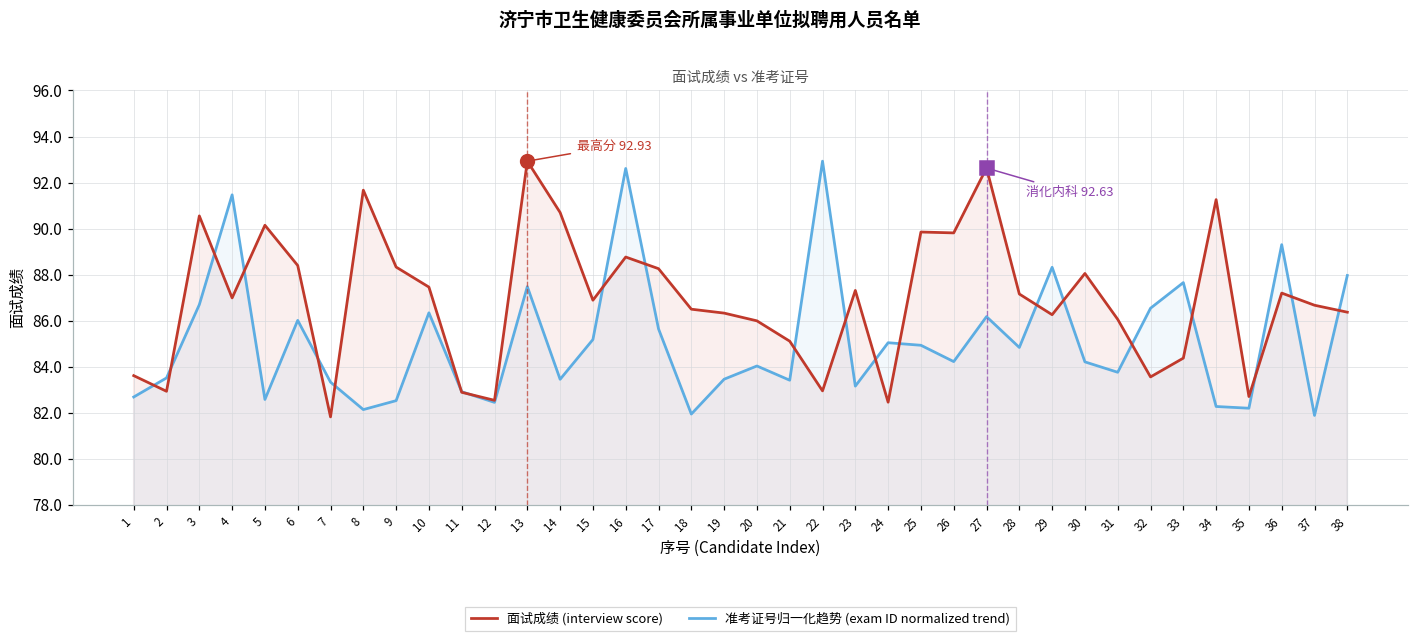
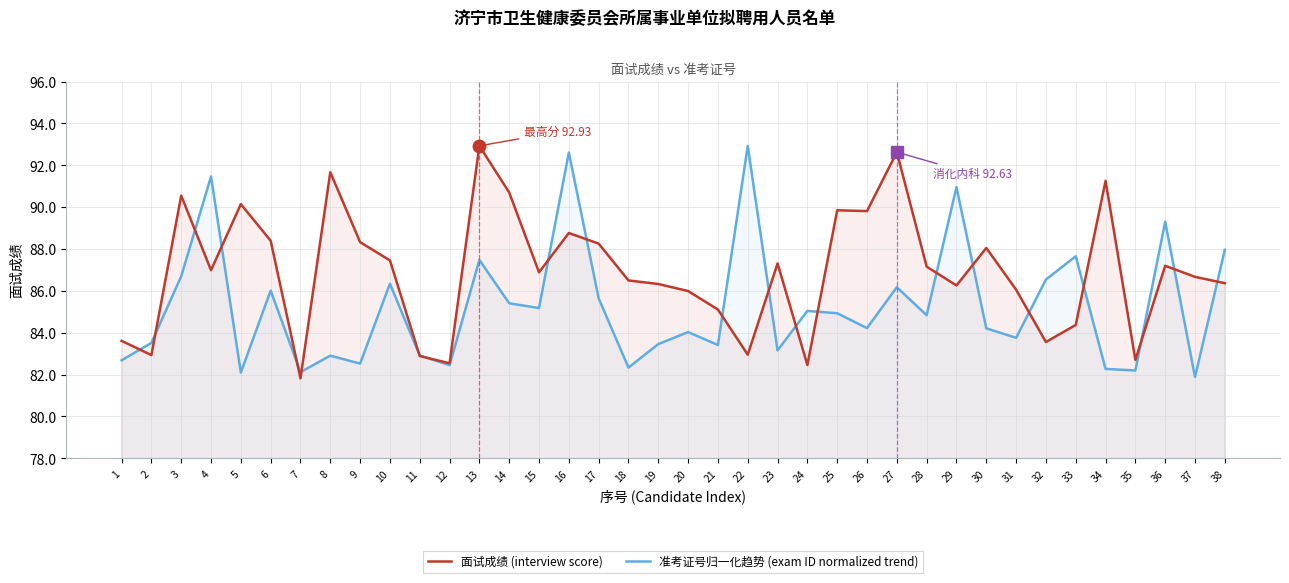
准考证号归一化趋势 (exam ID normalized trend), 5: 82.6 -> 82.1
准考证号归一化趋势 (exam ID normalized trend), 7: 83.3 -> 82.1
准考证号归一化趋势 (exam ID normalized trend), 8: 82.1 -> 82.9
准考证号归一化趋势 (exam ID normalized trend), 14: 83.5 -> 85.4
准考证号归一化趋势 (exam ID normalized trend), 18: 81.9 -> 82.3
准考证号归一化趋势 (exam ID normalized trend), 29: 88.3 -> 91.0
